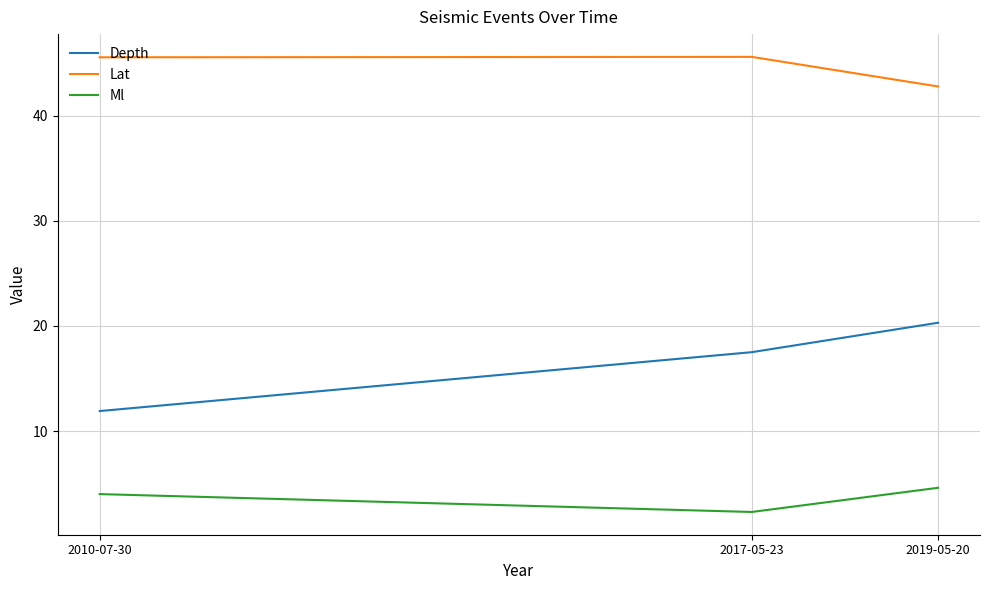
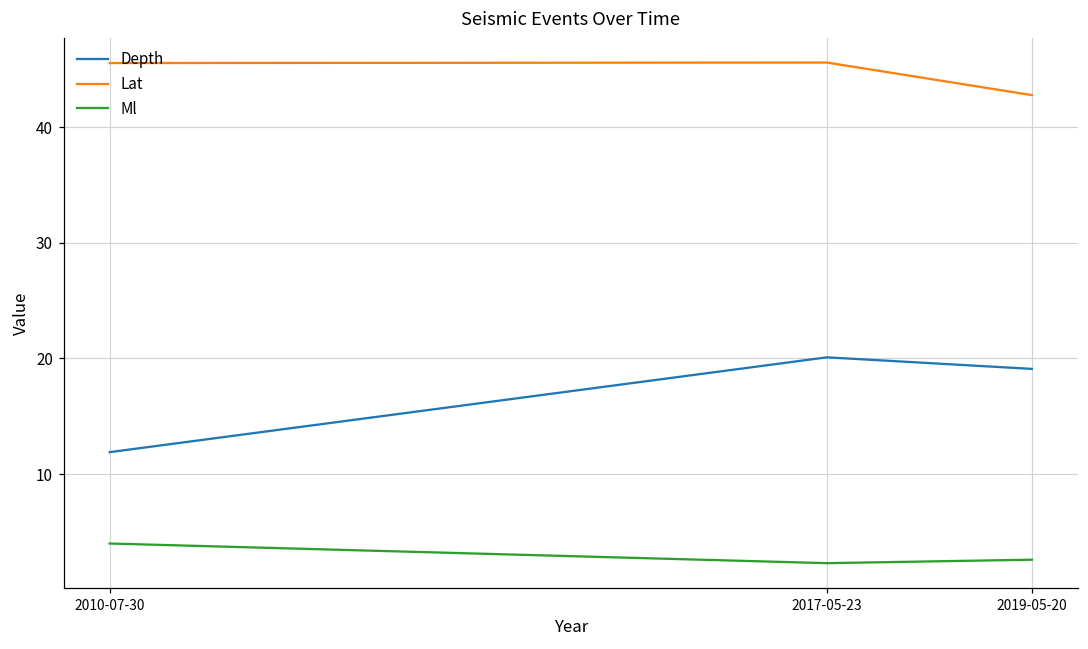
Depth, 2017-05-23: 17.5 -> 20.1
Depth, 2019-05-20: 20.3 -> 19.1
Ml, 2019-05-20: 4.6 -> 2.6
